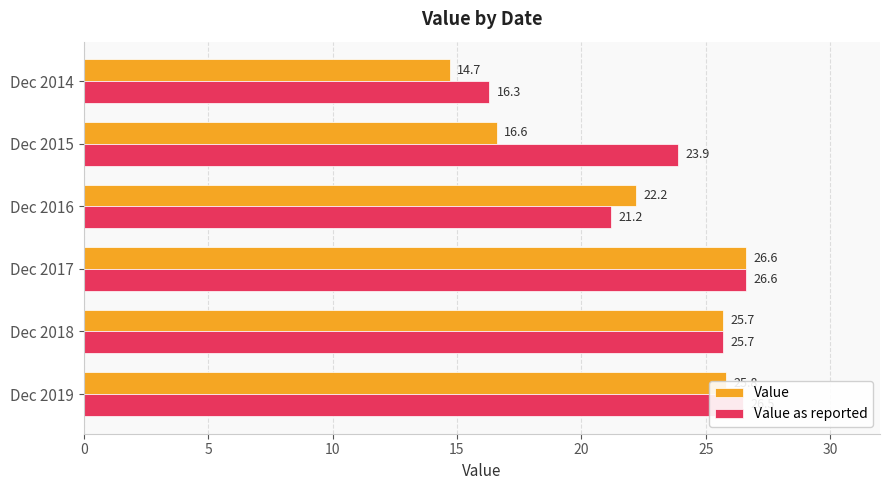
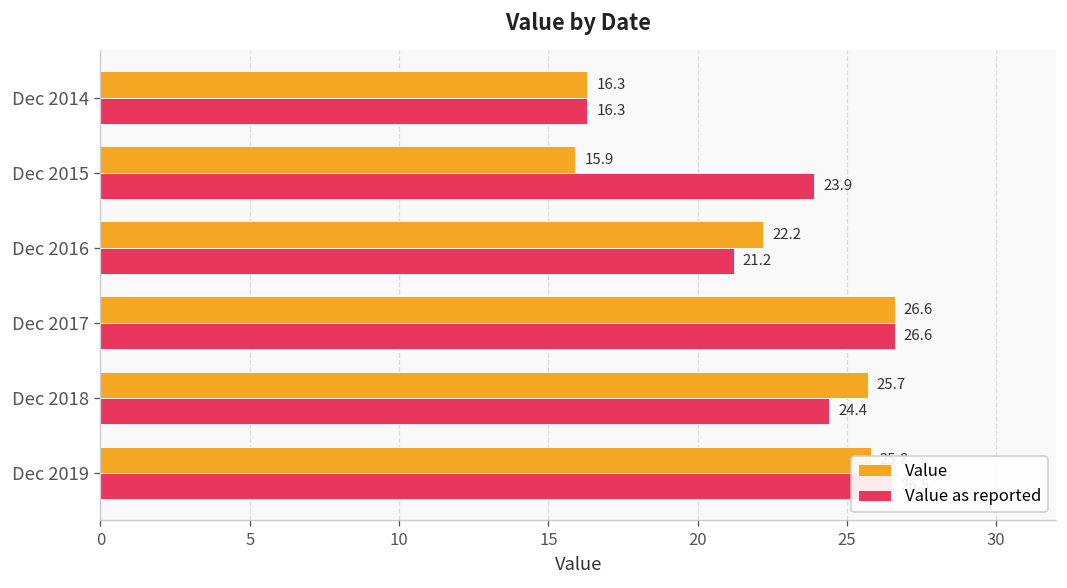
Value, Dec 2014: 14.7 -> 16.3
Value, Dec 2015: 16.6 -> 15.9
Value as reported, Dec 2018: 25.7 -> 24.4
